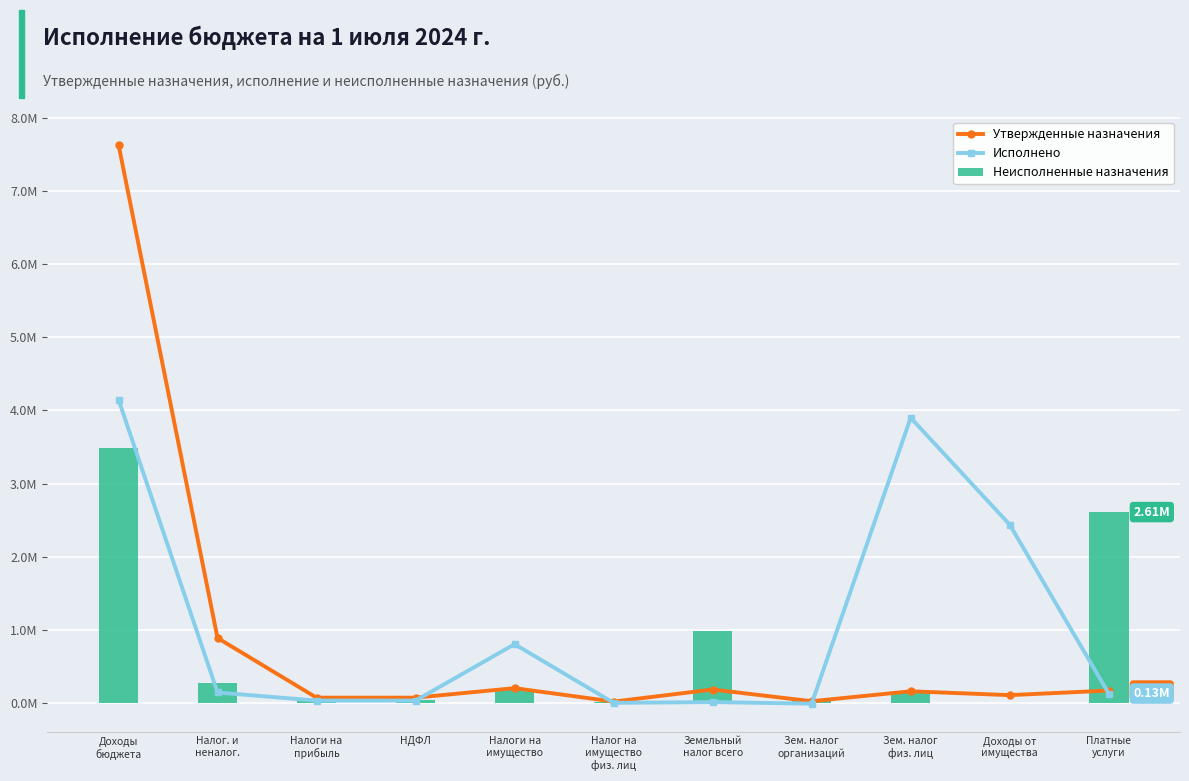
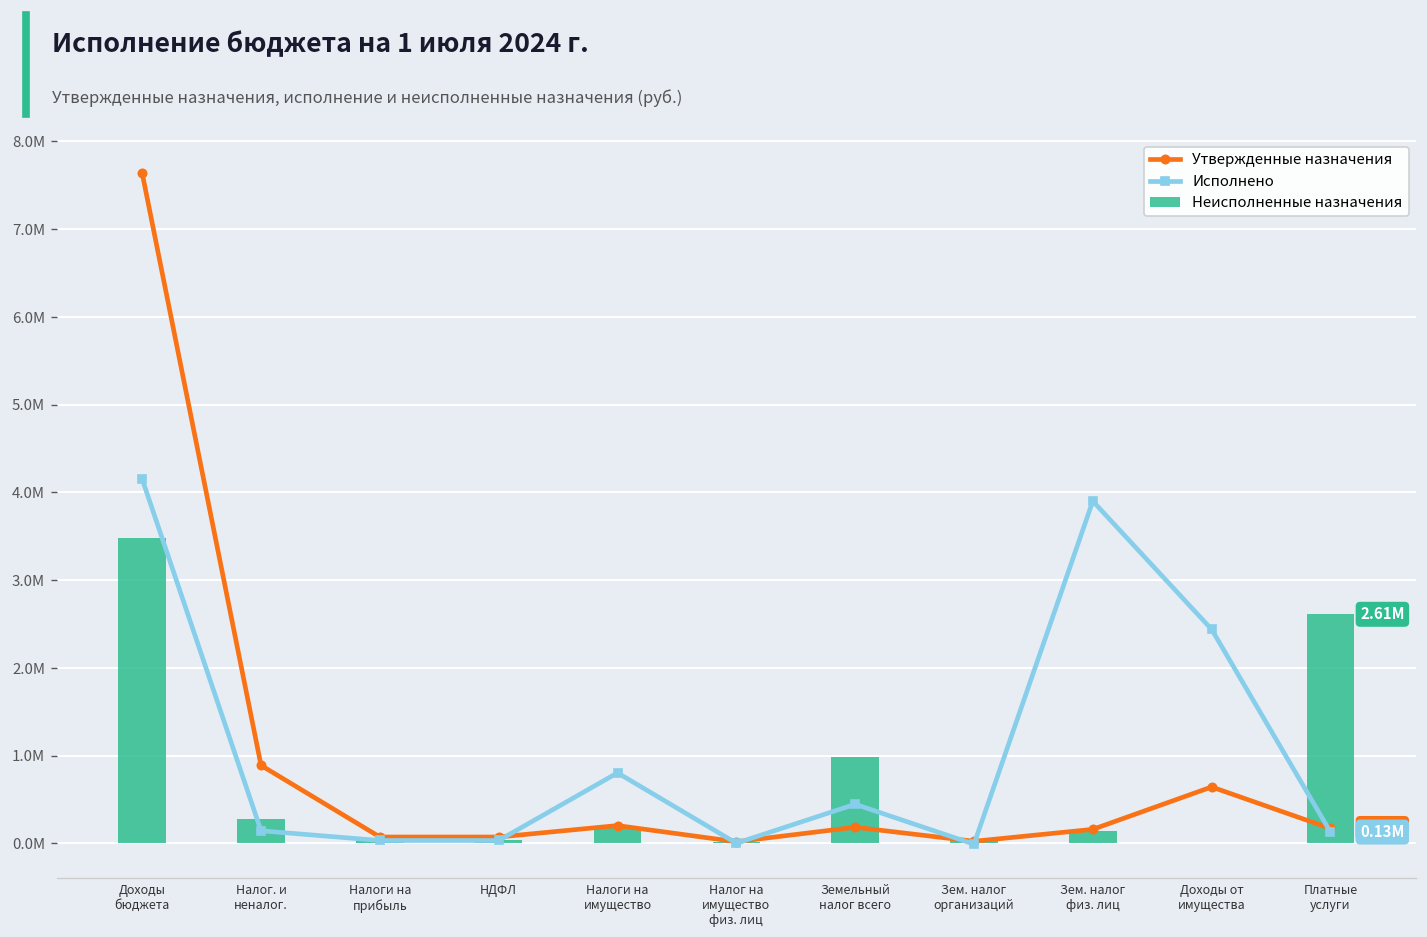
Исполнено, Земельный налог всего: 0 -> 400000
Утвержденные назначения, Доходы от имущества: 100000 -> 600000
